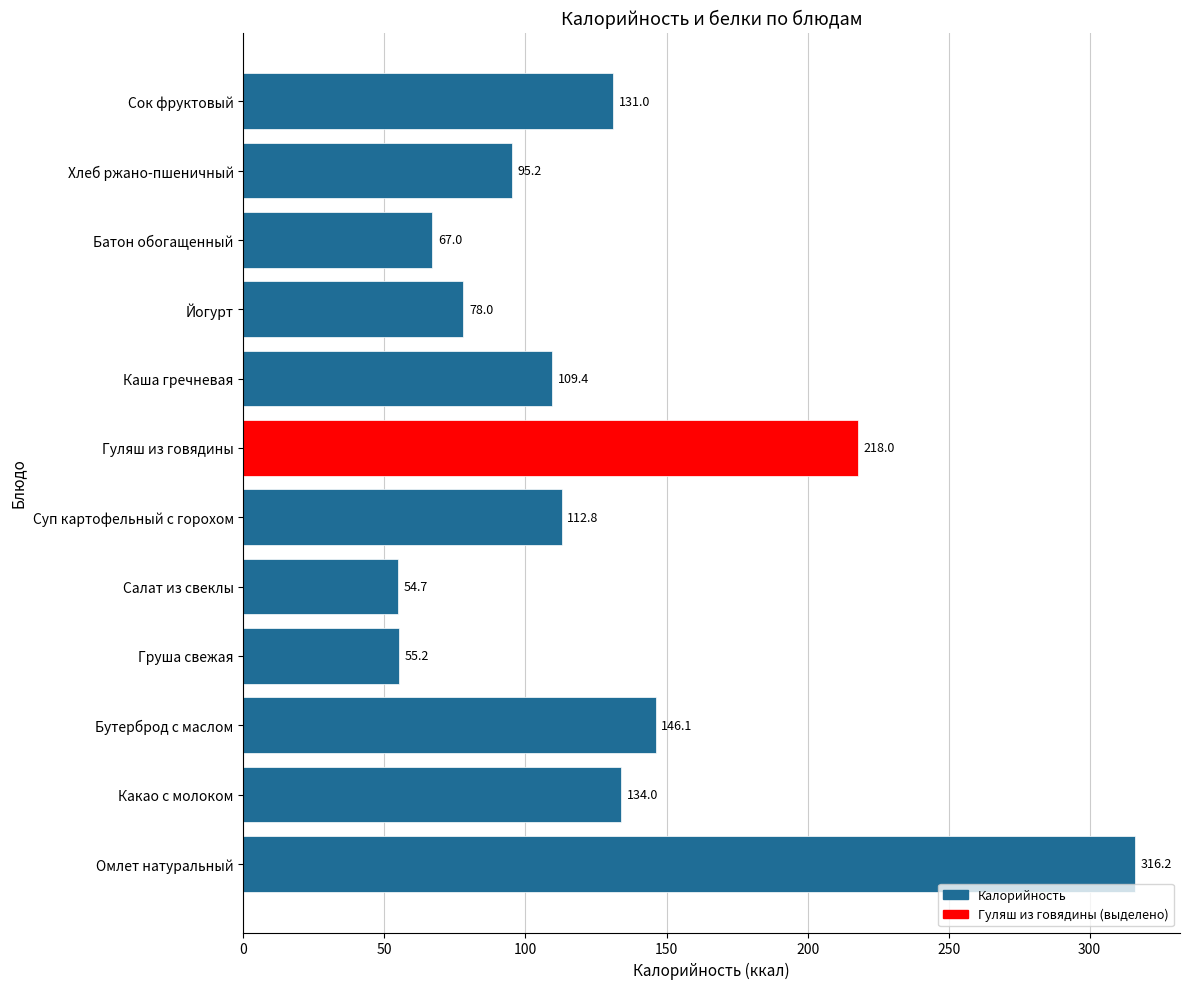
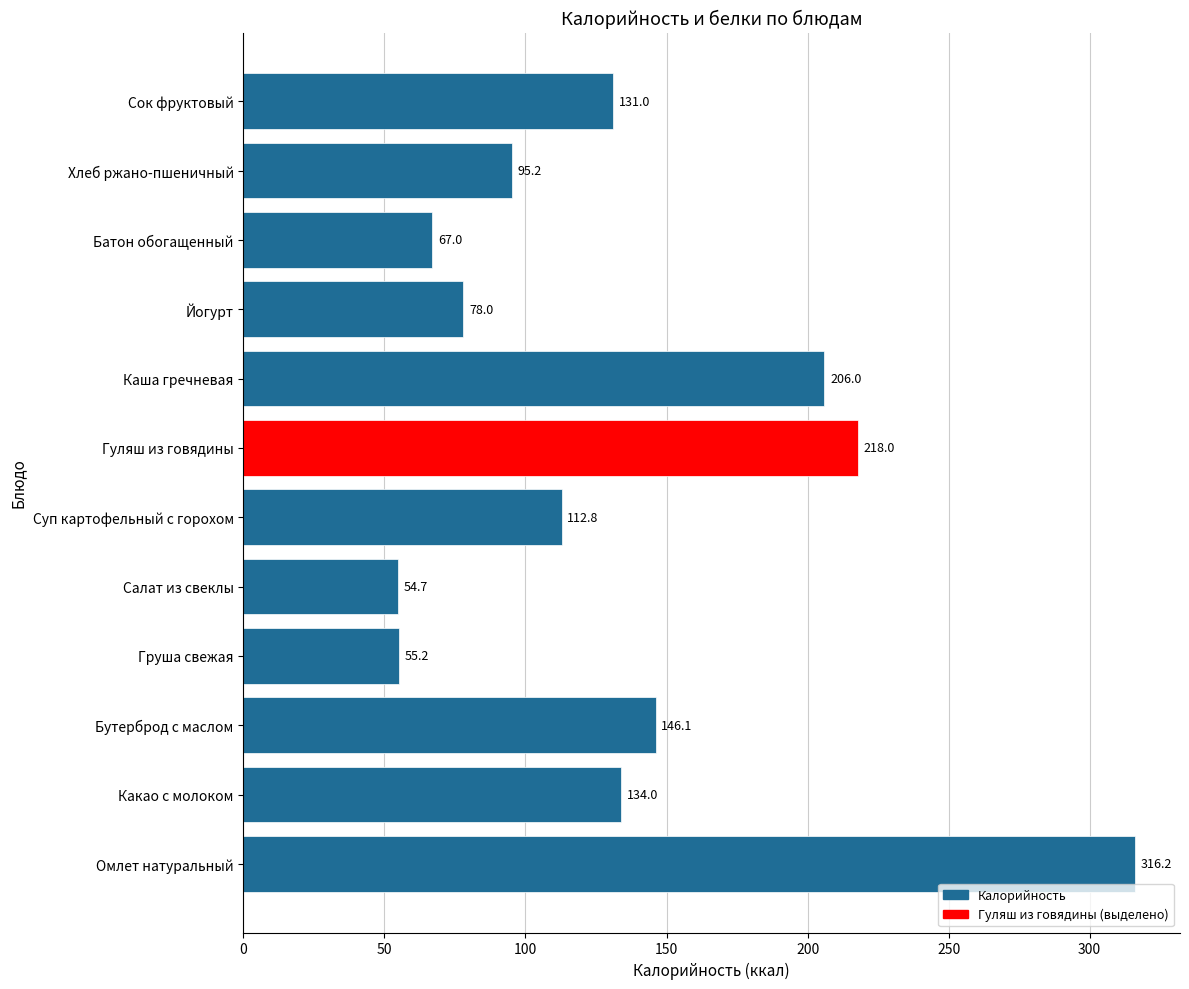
Каша гречневая: 109.4 -> 206.0
